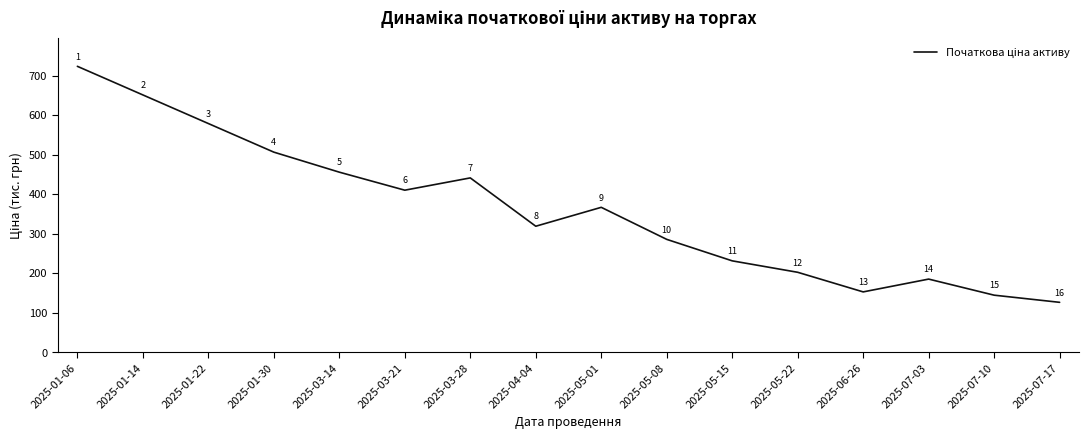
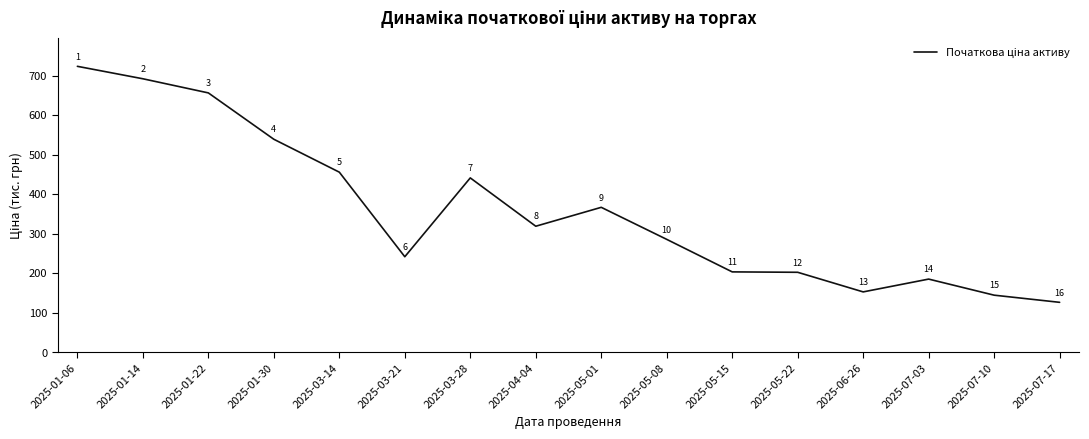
2025-01-14: 650 -> 690
2025-01-22: 580 -> 660
2025-01-30: 510 -> 540
2025-03-21: 410 -> 240
2025-05-15: 230 -> 200
